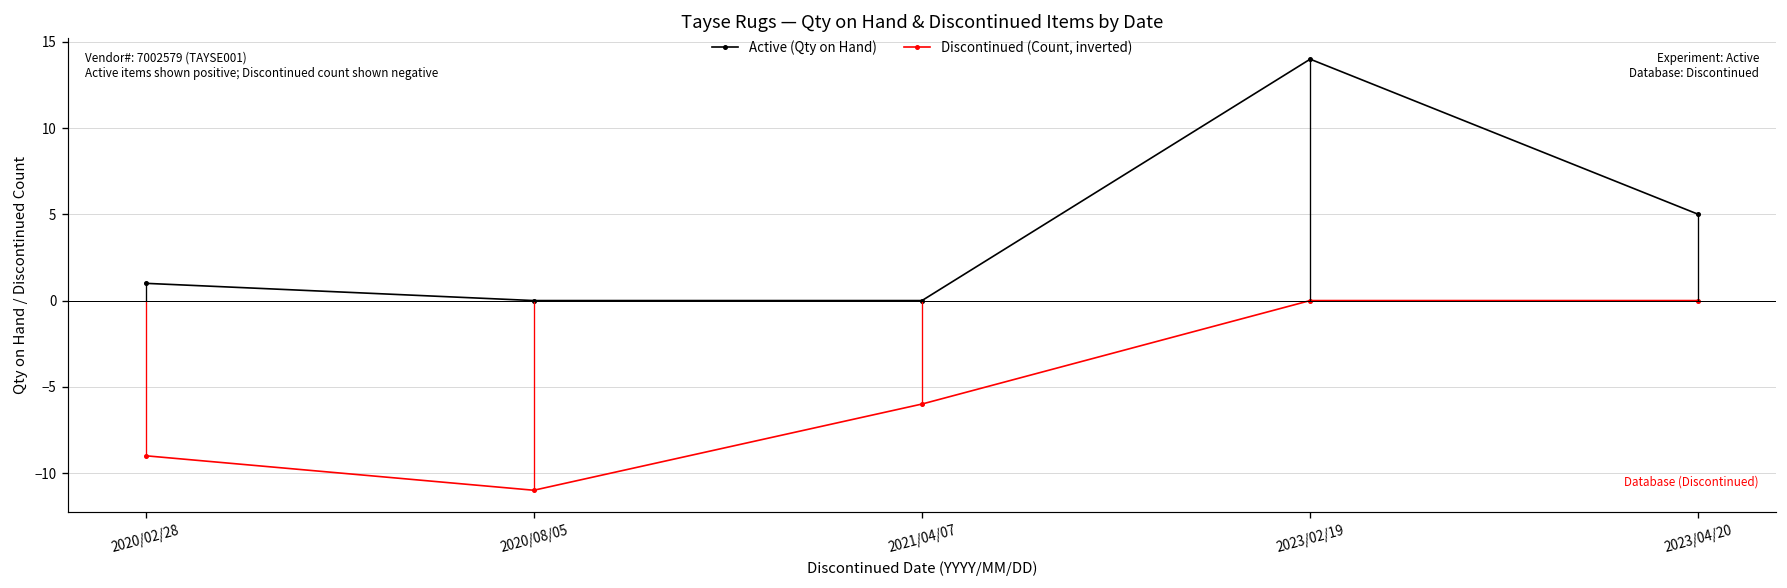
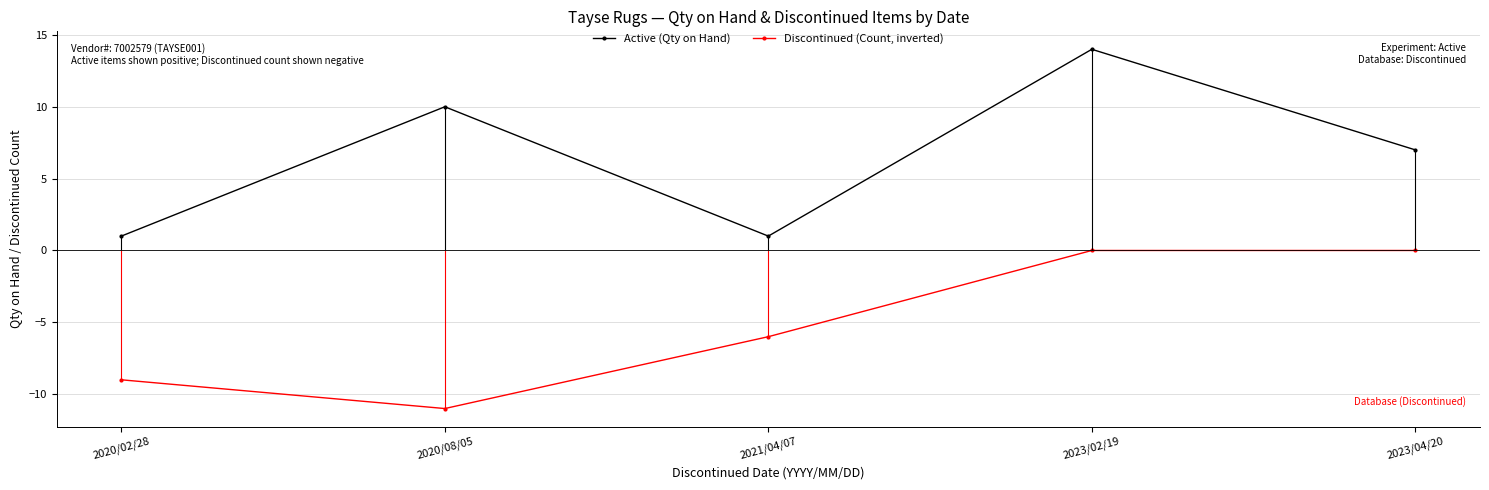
Active (Qty on Hand), 2020/08/05: 0 -> 10
Active (Qty on Hand), 2021/04/07: 0 -> 1
Active (Qty on Hand), 2023/04/20: 5 -> 7
